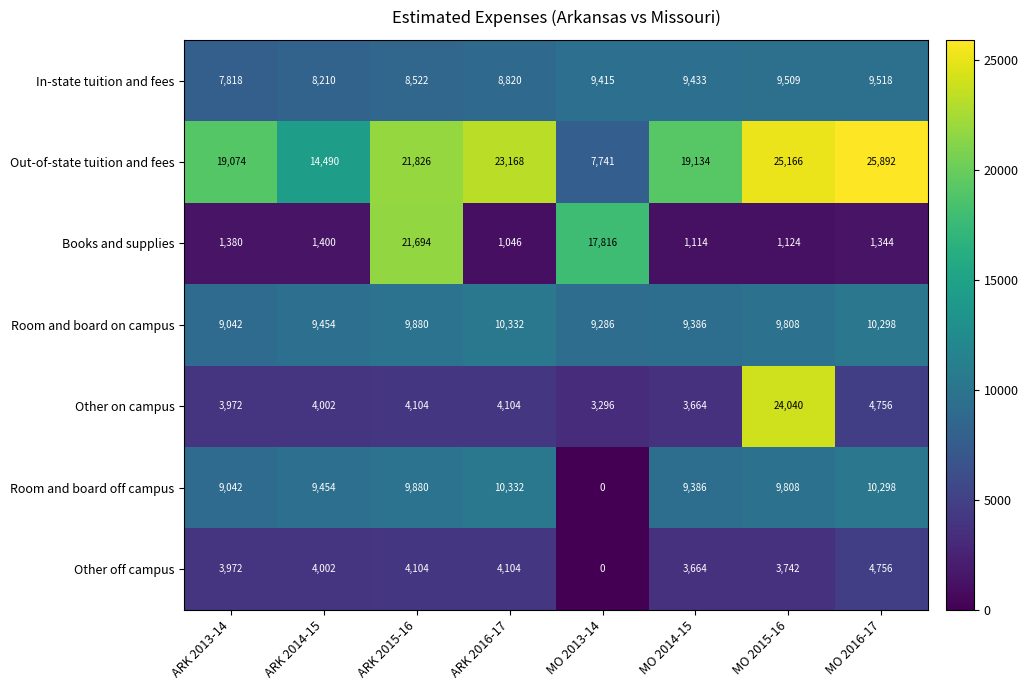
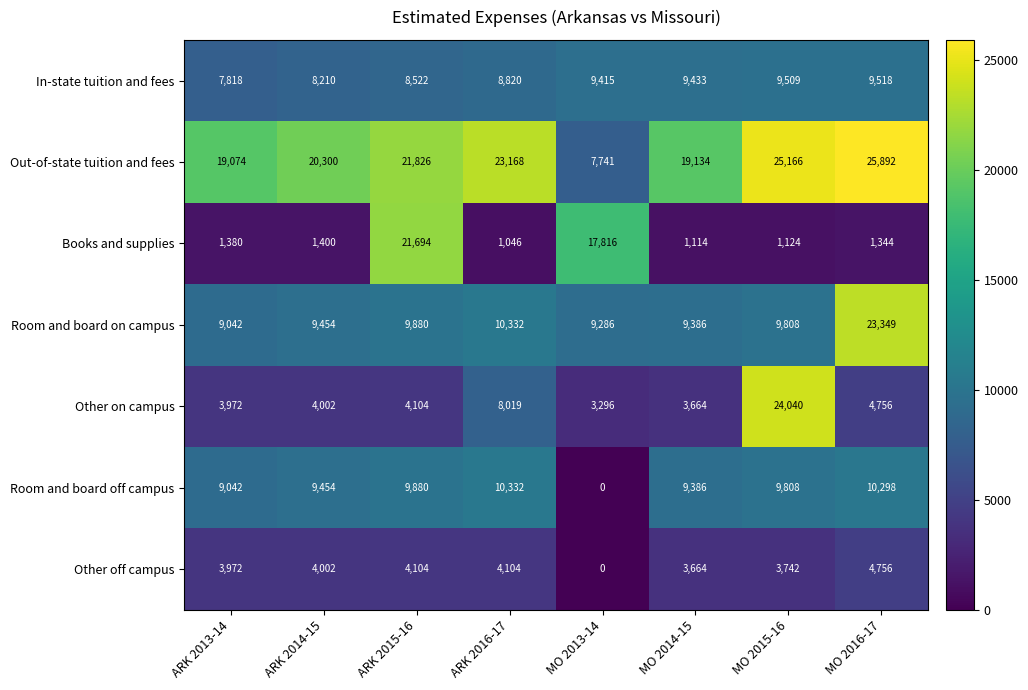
Out-of-state tuition and fees, ARK 2014-15: 14,490 -> 20,300
Room and board on campus, MO 2016-17: 10,298 -> 23,349
Other on campus, ARK 2016-17: 4,104 -> 8,019
